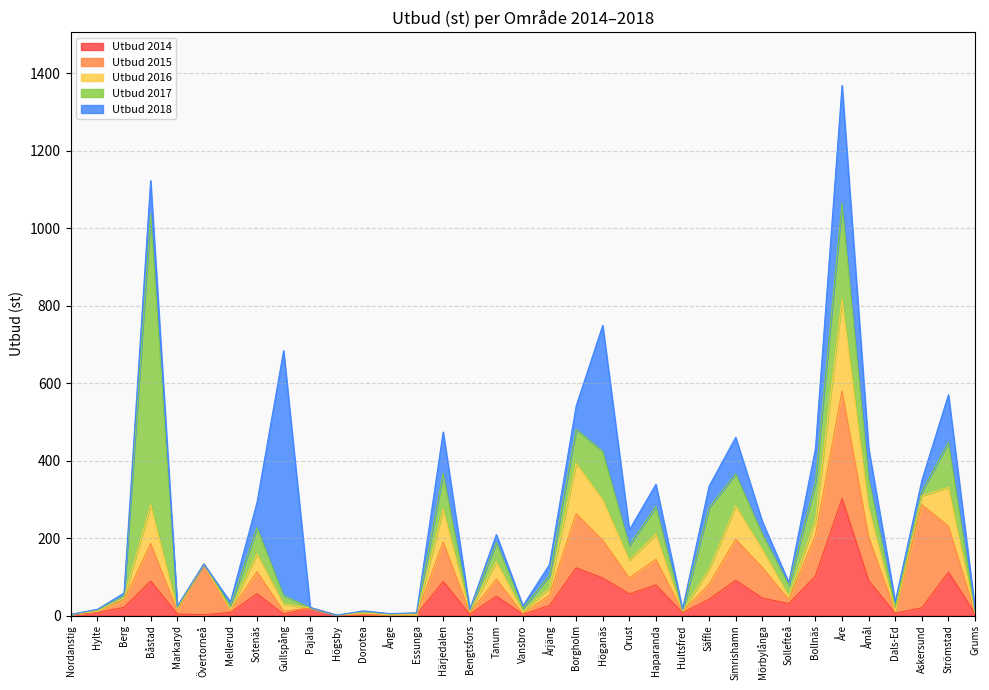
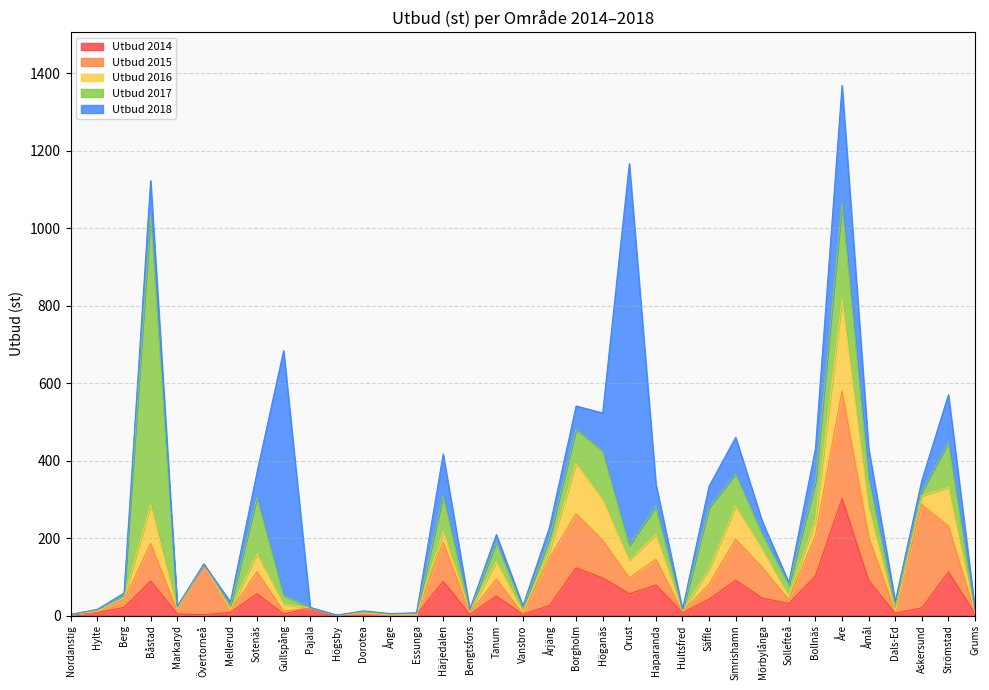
Utbud 2017, Sotenäs: 70 -> 150
Utbud 2016, Härjedalen: 90 -> 30
Utbud 2015, Årjäng: 30 -> 120
Utbud 2018, Höganäs: 330 -> 100
Utbud 2018, Orust: 40 -> 990
